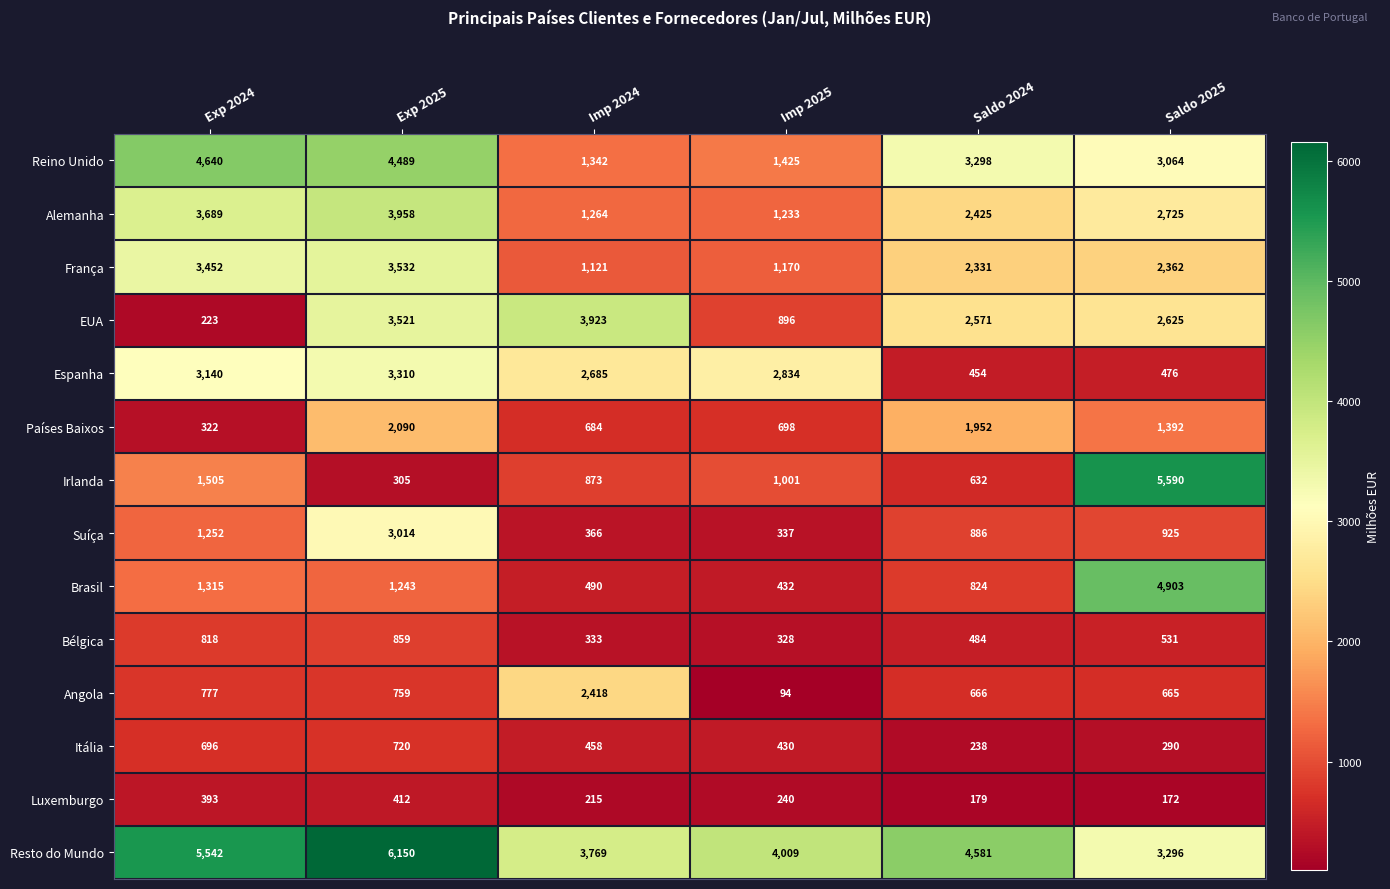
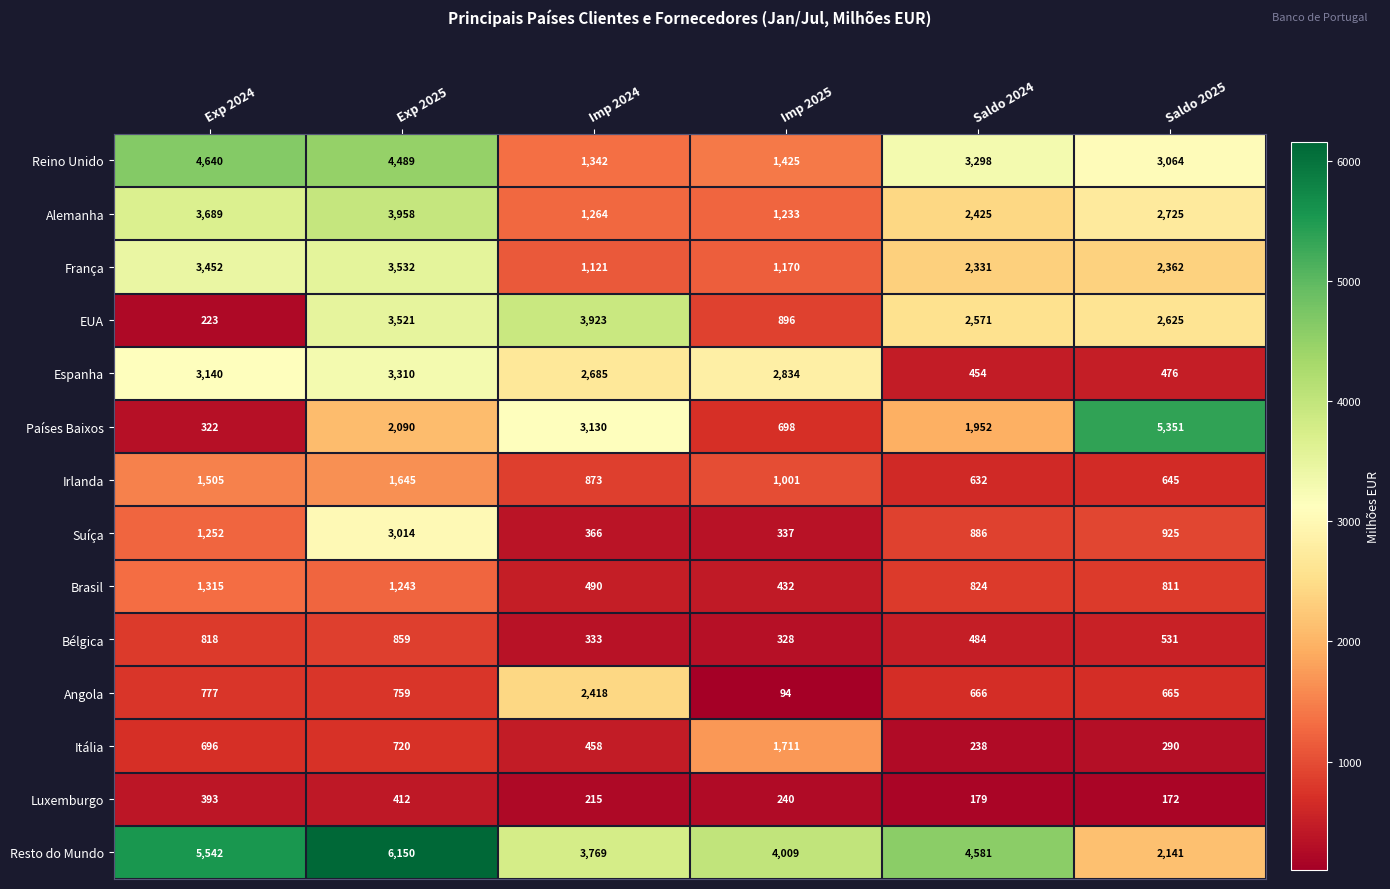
Países Baixos, Imp 2024: 684 -> 3,130
Países Baixos, Saldo 2025: 1,392 -> 5,351
Irlanda, Exp 2025: 305 -> 1,645
Irlanda, Saldo 2025: 5,590 -> 645
Brasil, Saldo 2025: 4,903 -> 811
Itália, Imp 2025: 430 -> 1,711
Resto do Mundo, Saldo 2025: 3,296 -> 2,141
